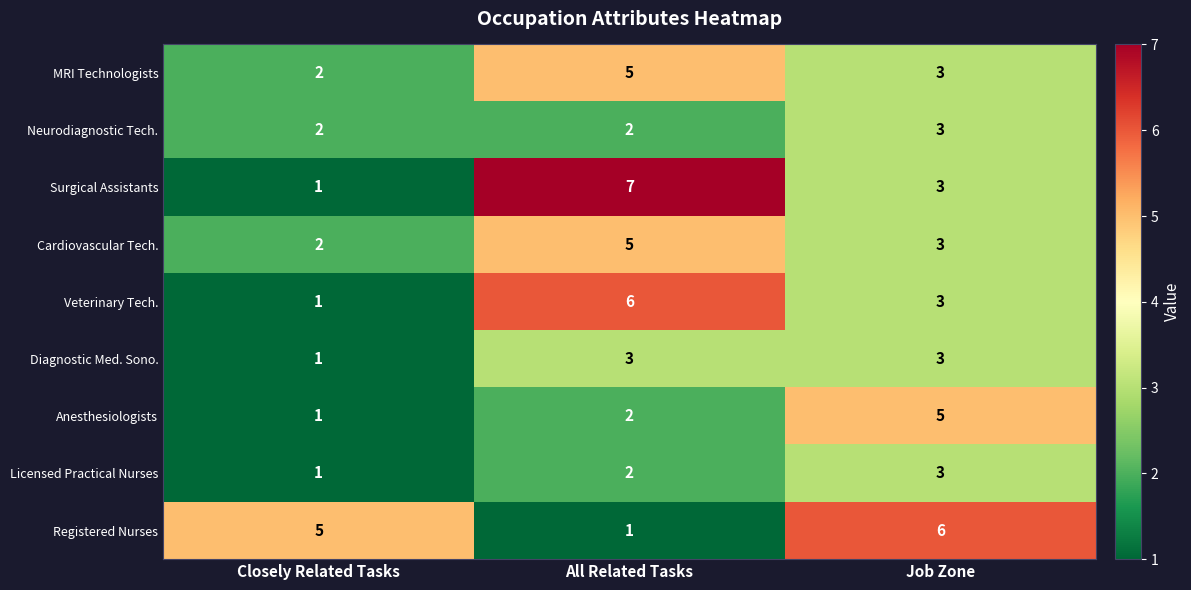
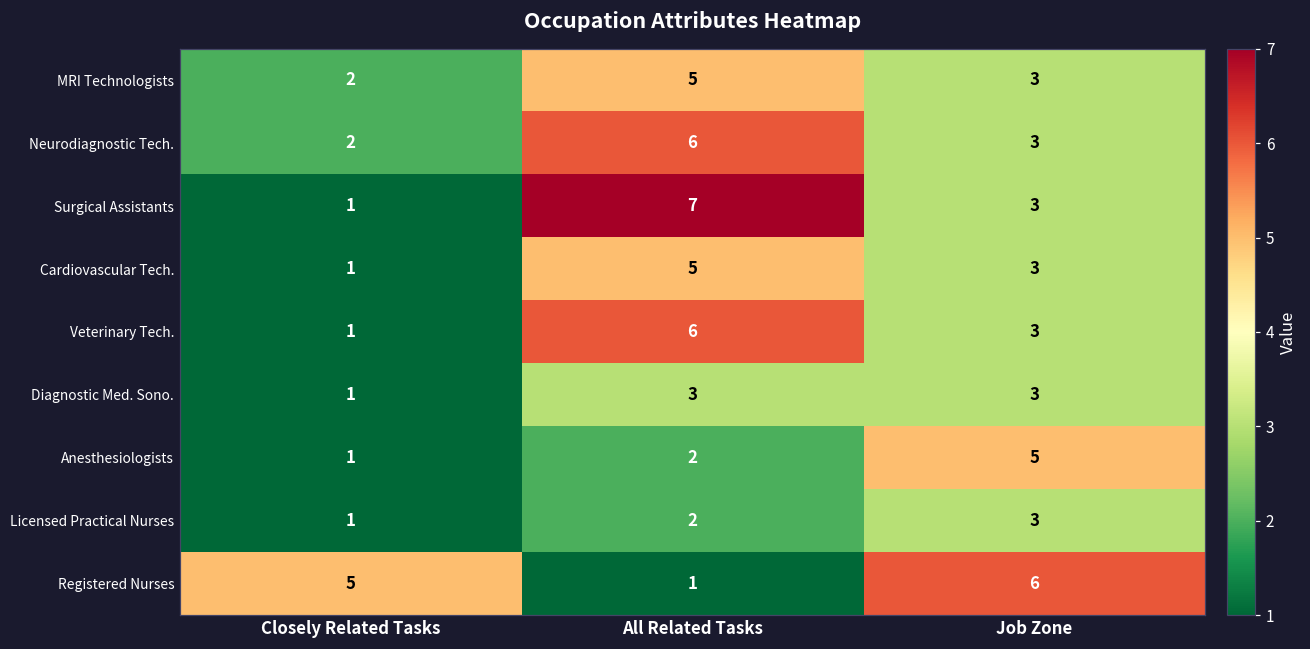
Neurodiagnostic Tech., All Related Tasks: 2 -> 6
Cardiovascular Tech., Closely Related Tasks: 2 -> 1
